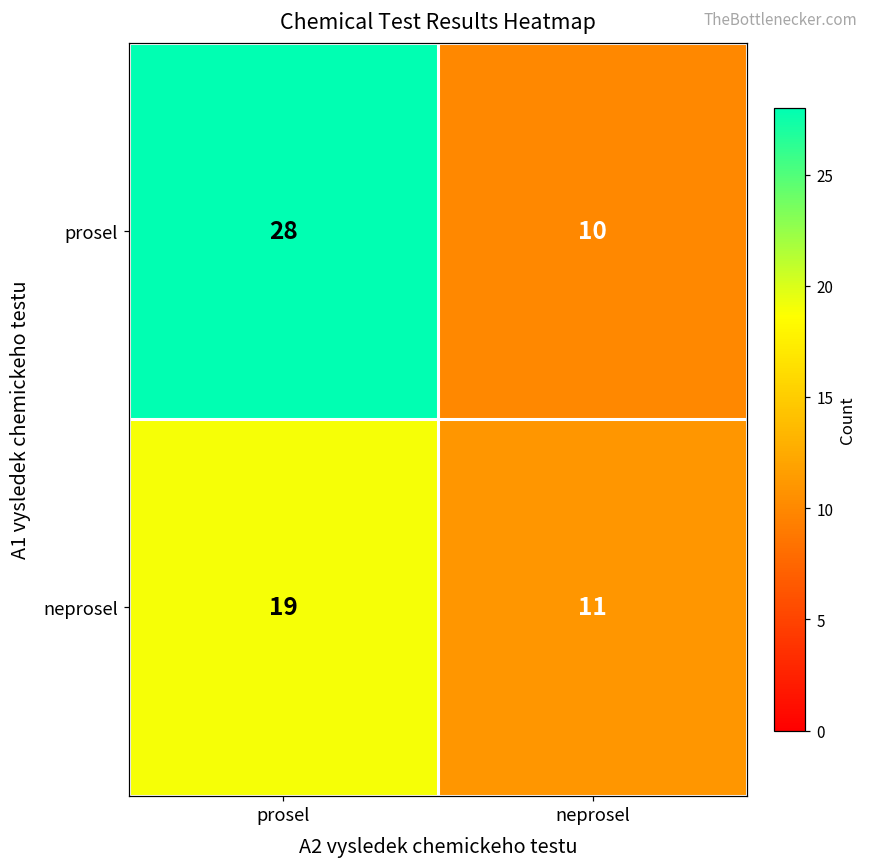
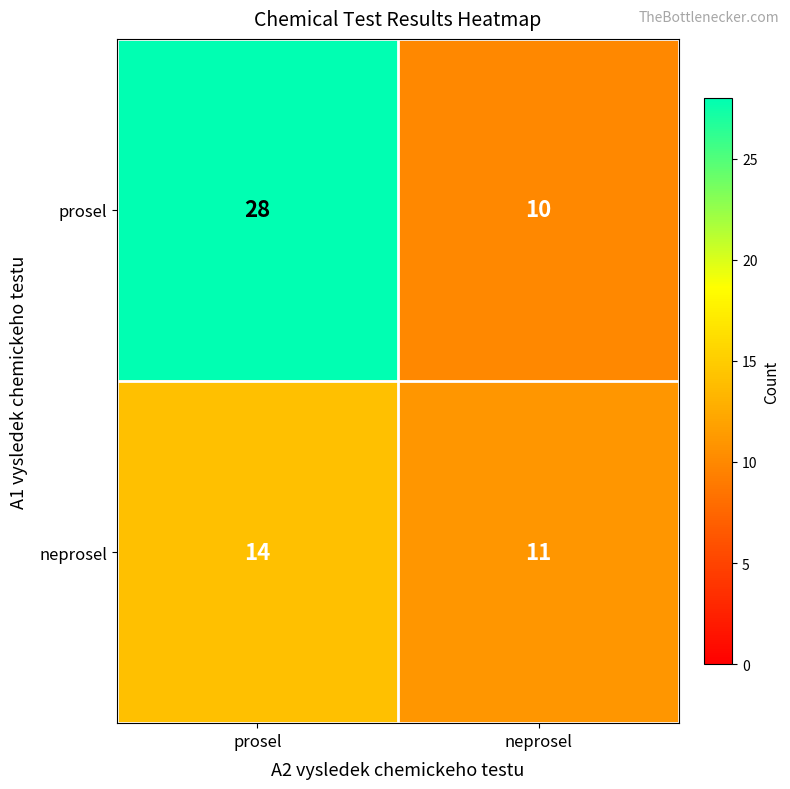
neprosel, prosel: 19 -> 14
